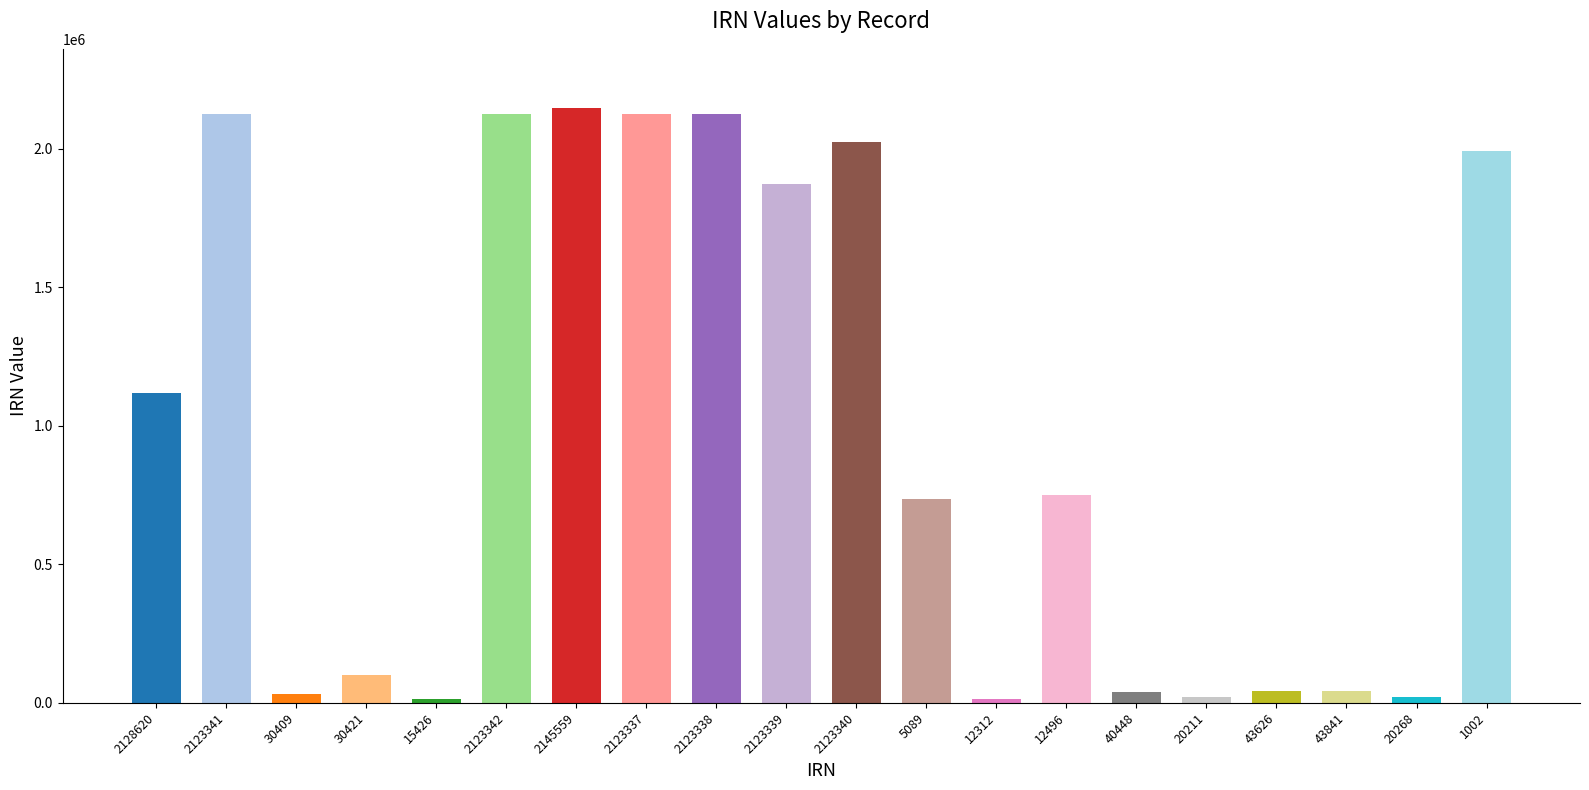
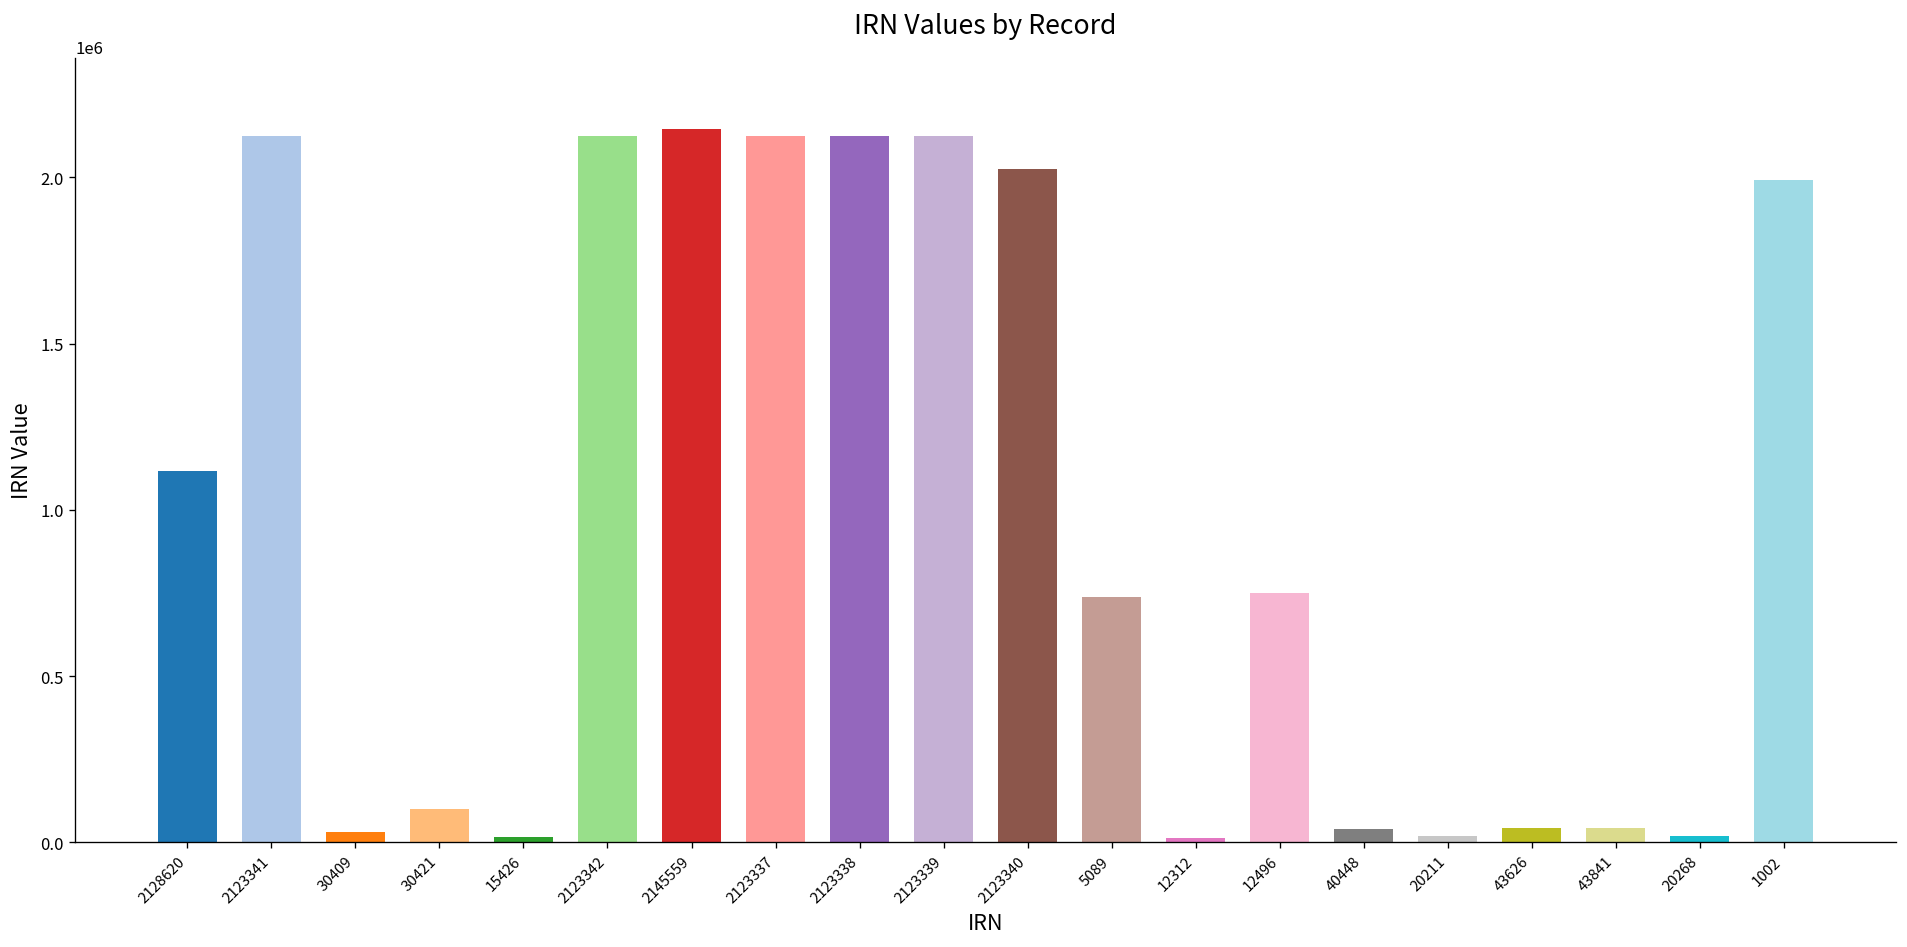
2123339: 1870000 -> 2120000
